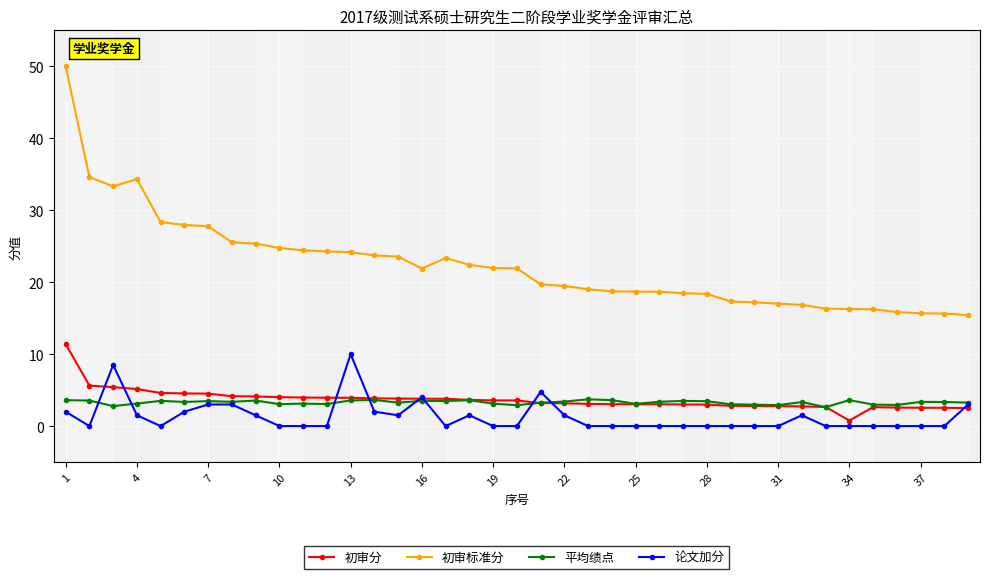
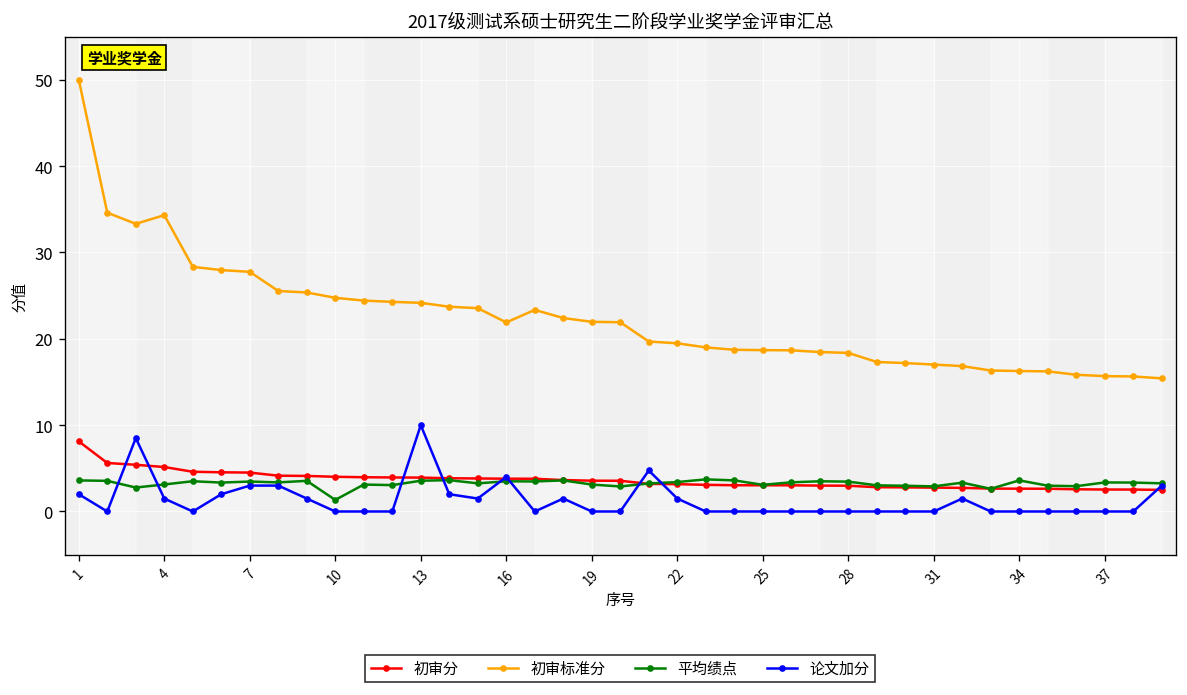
初审分, 1: 11 -> 8
平均绩点, 10: 3 -> 1
初审分, 34: 1 -> 3
